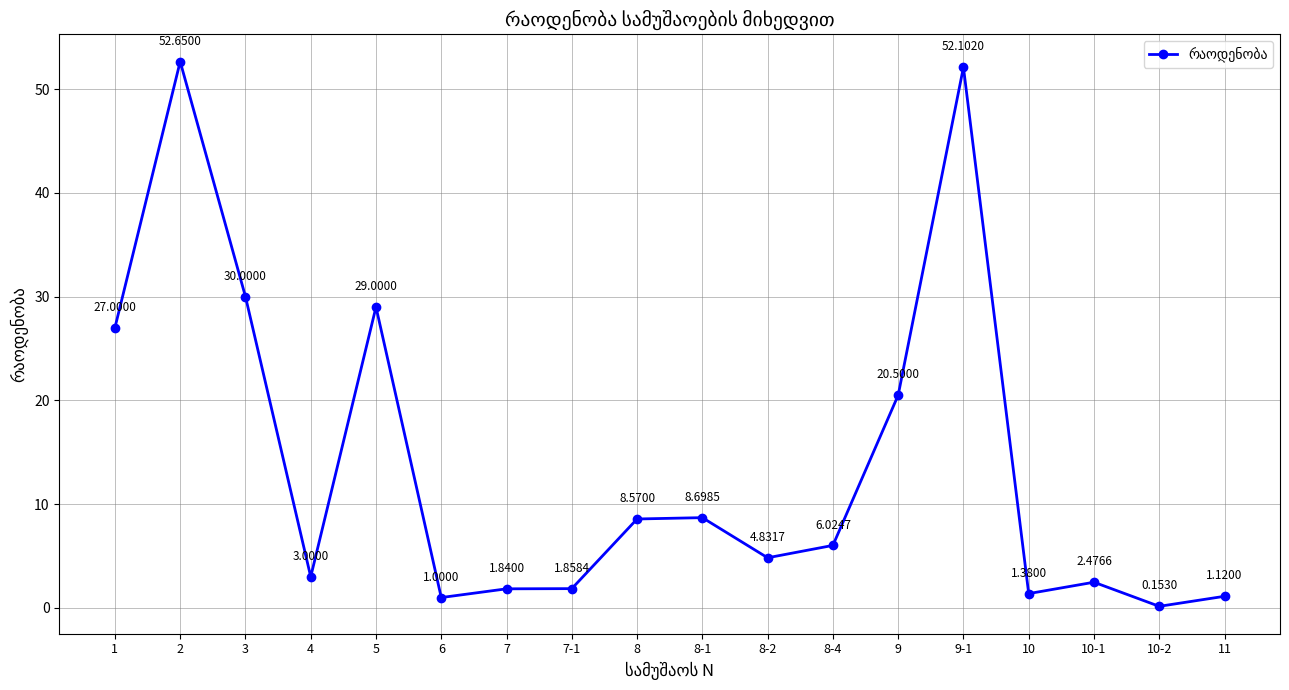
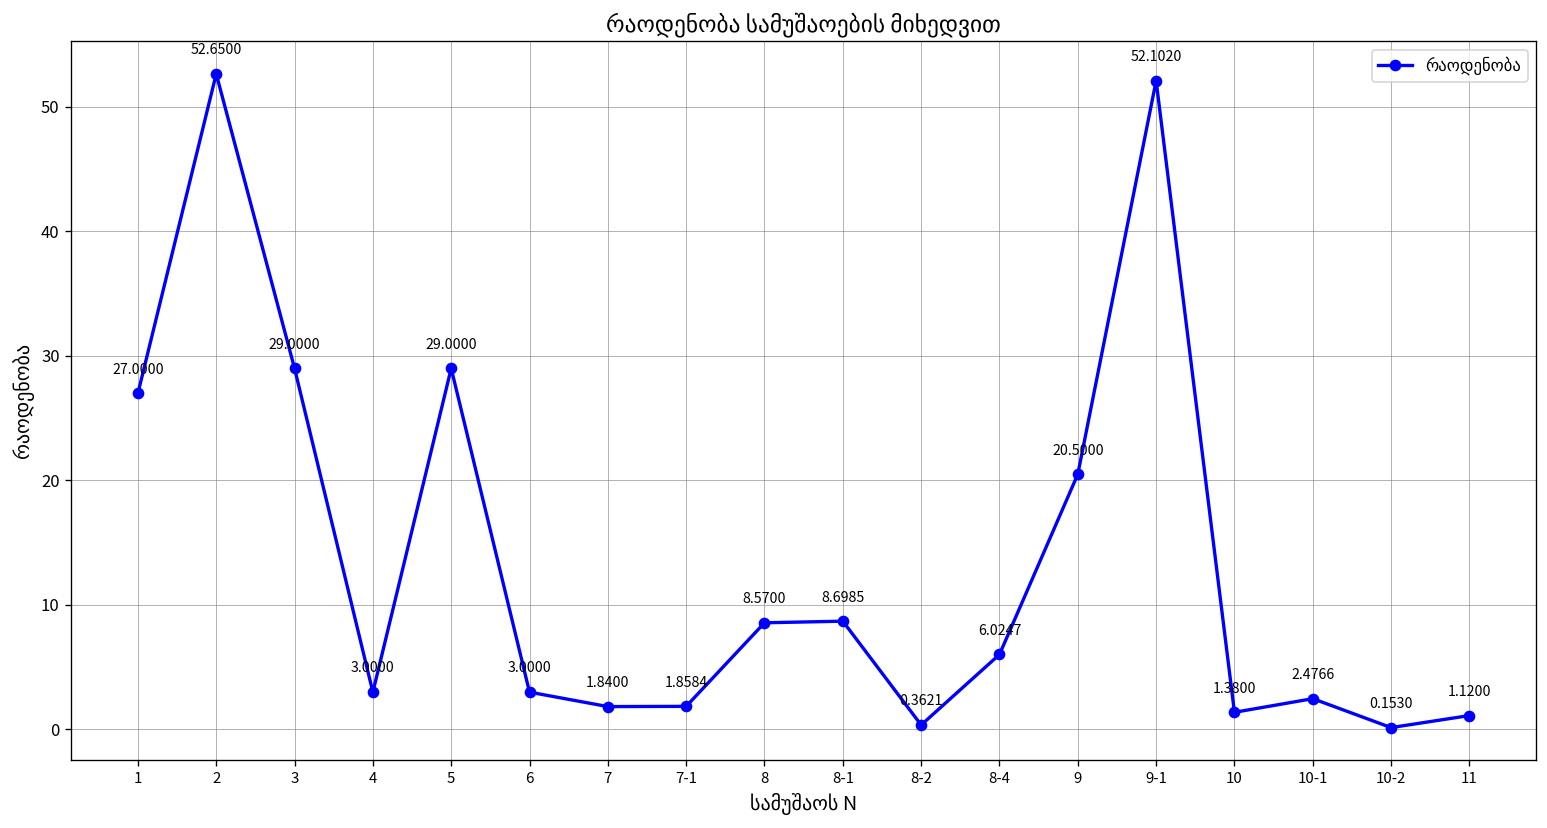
3: 30.0000 -> 29.0000
6: 1.0000 -> 3.0000
8-2: 4.8317 -> 0.3621
